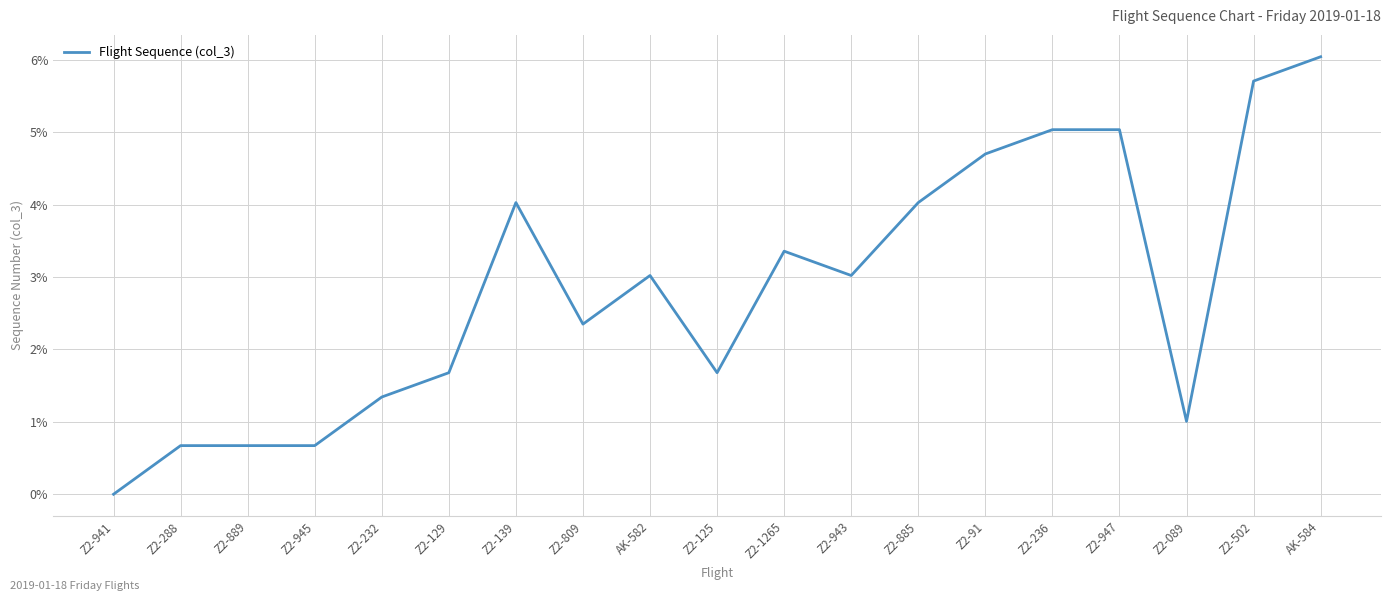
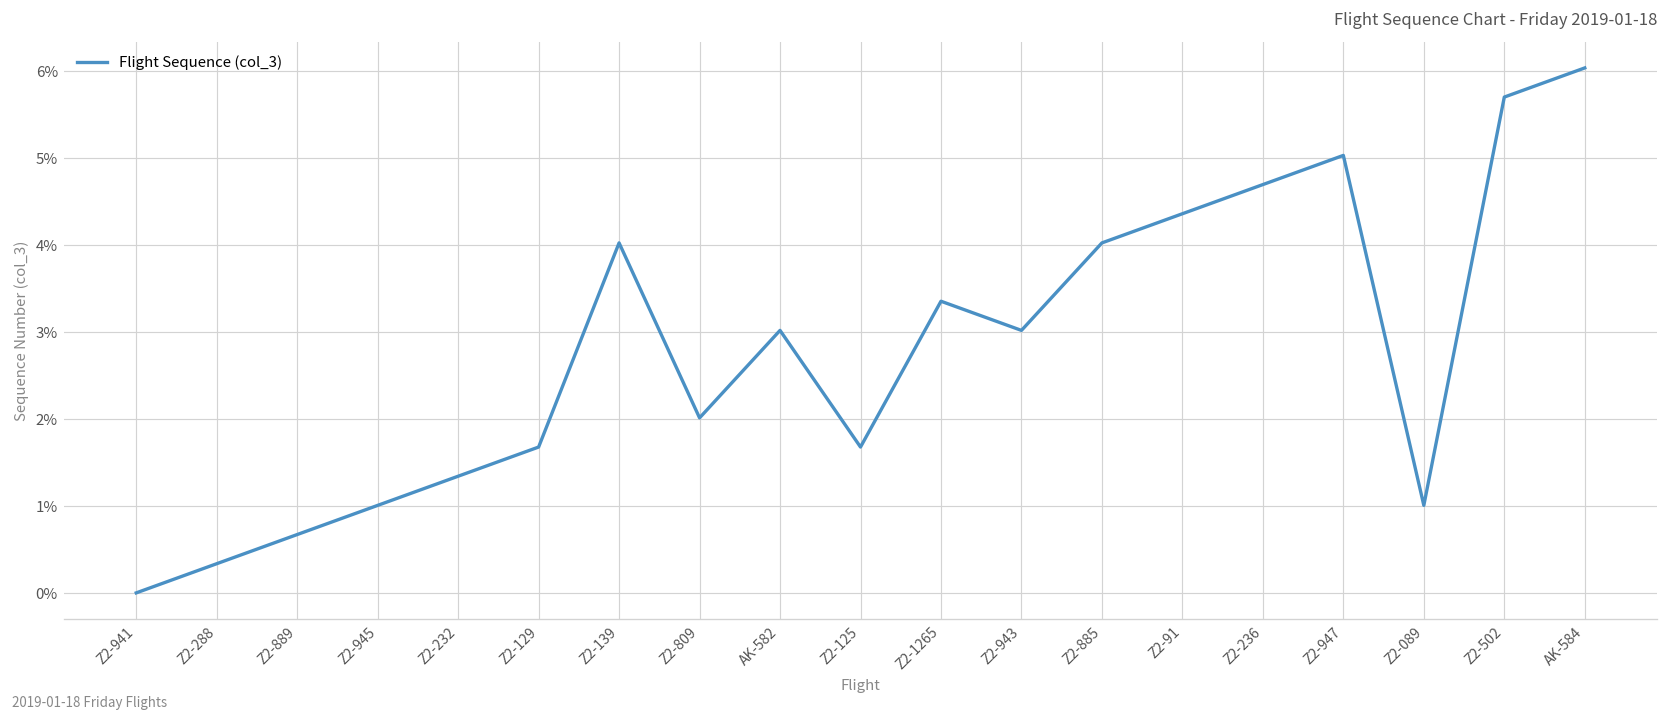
Z2-288: 0.7% -> 0.3%
Z2-945: 0.7% -> 1.0%
Z2-809: 2.3% -> 2.0%
Z2-91: 4.7% -> 4.4%
Z2-236: 5.0% -> 4.7%
